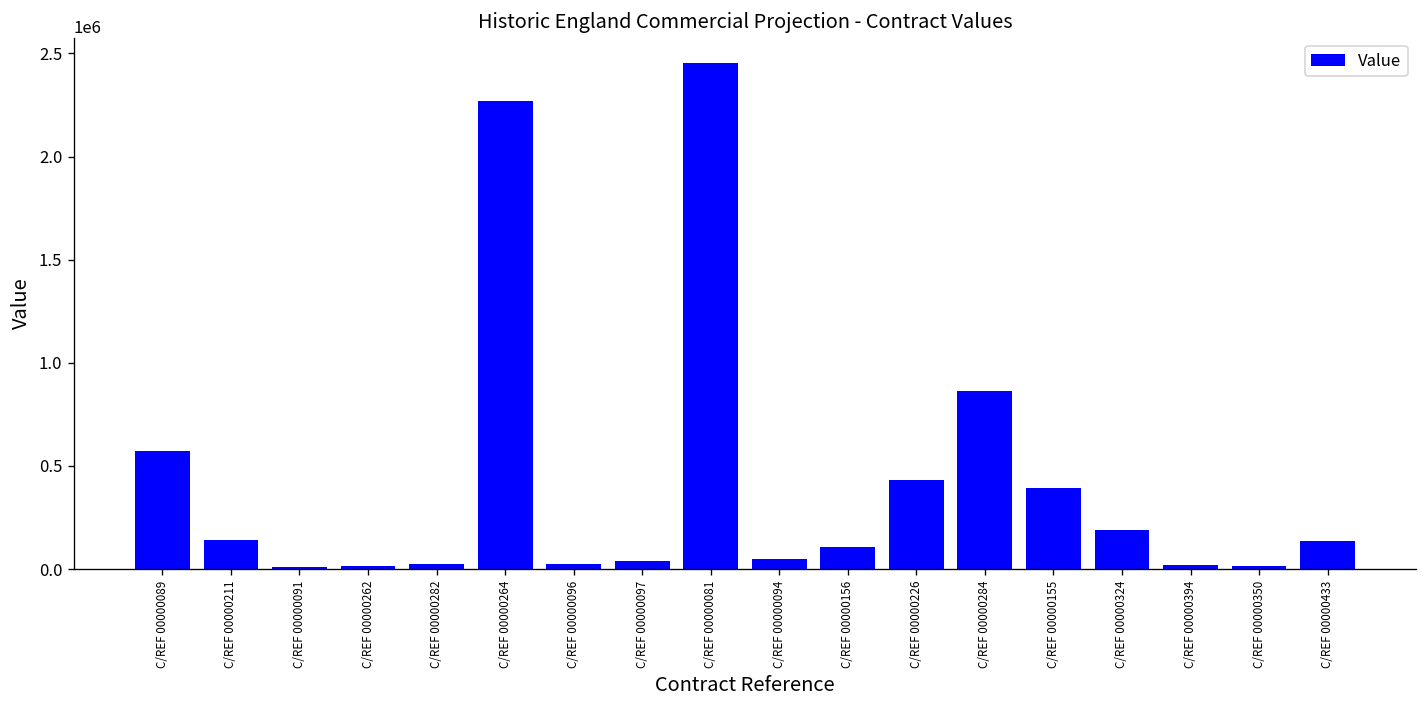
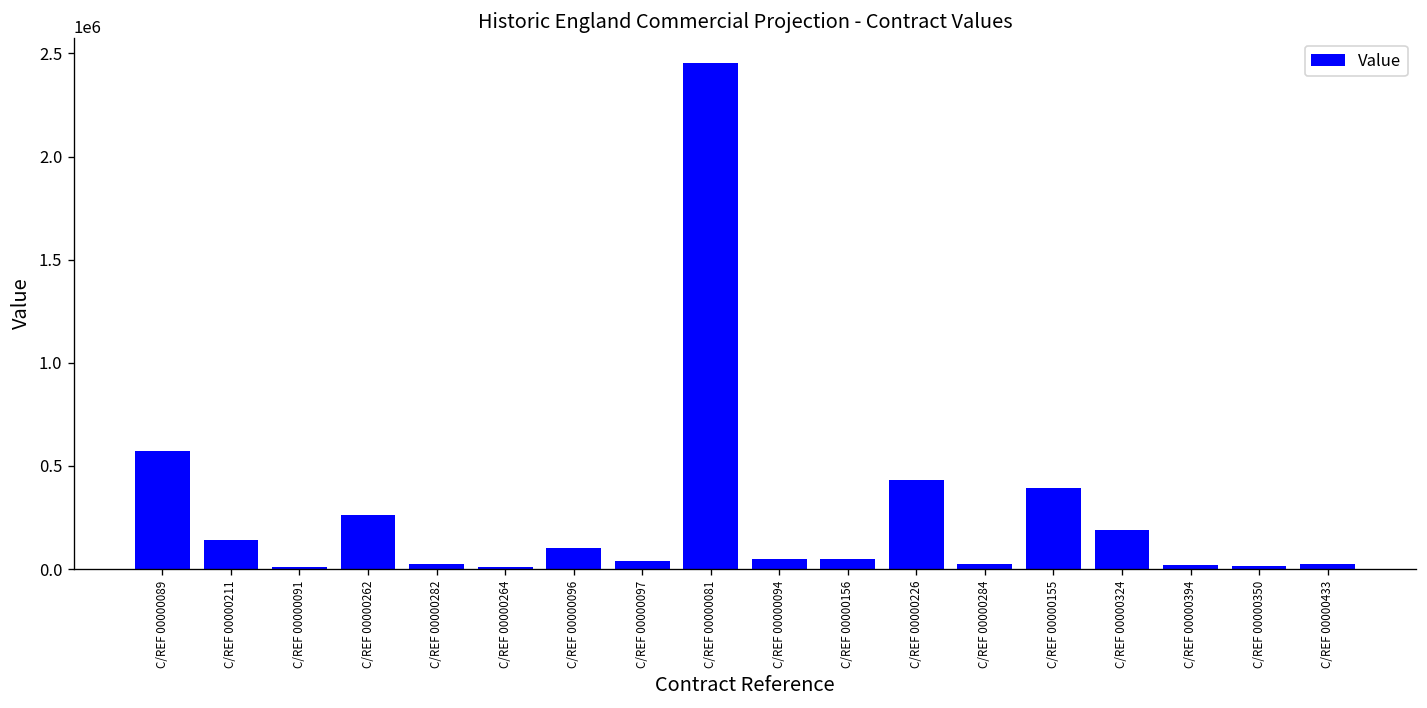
C/REF 00000262: 20000 -> 260000
C/REF 00000264: 2270000 -> 10000
C/REF 00000096: 20000 -> 100000
C/REF 00000156: 110000 -> 50000
C/REF 00000284: 860000 -> 30000
C/REF 00000433: 130000 -> 30000
